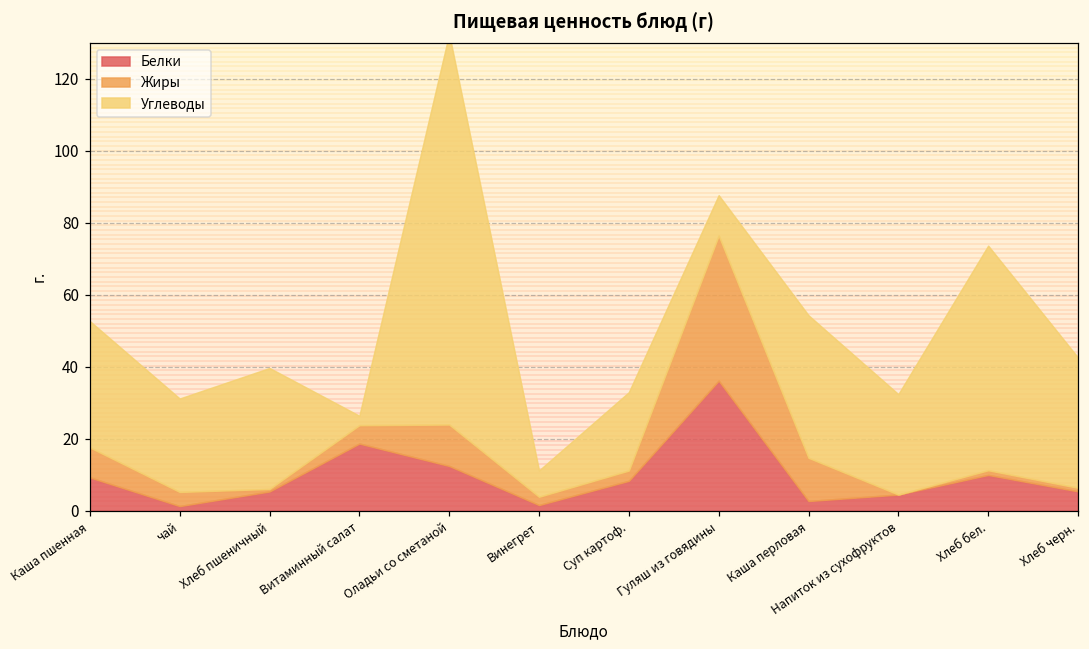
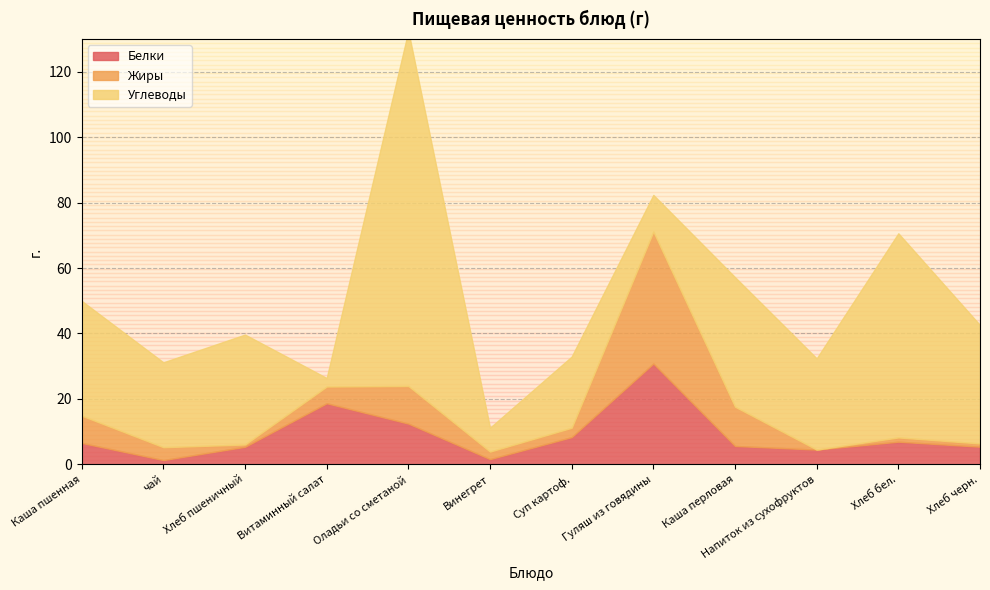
Белки, Каша пшенная: 9 -> 7
Белки, Гуляш из говядины: 36 -> 31
Белки, Каша перловая: 3 -> 6
Белки, Хлеб бел.: 10 -> 7
